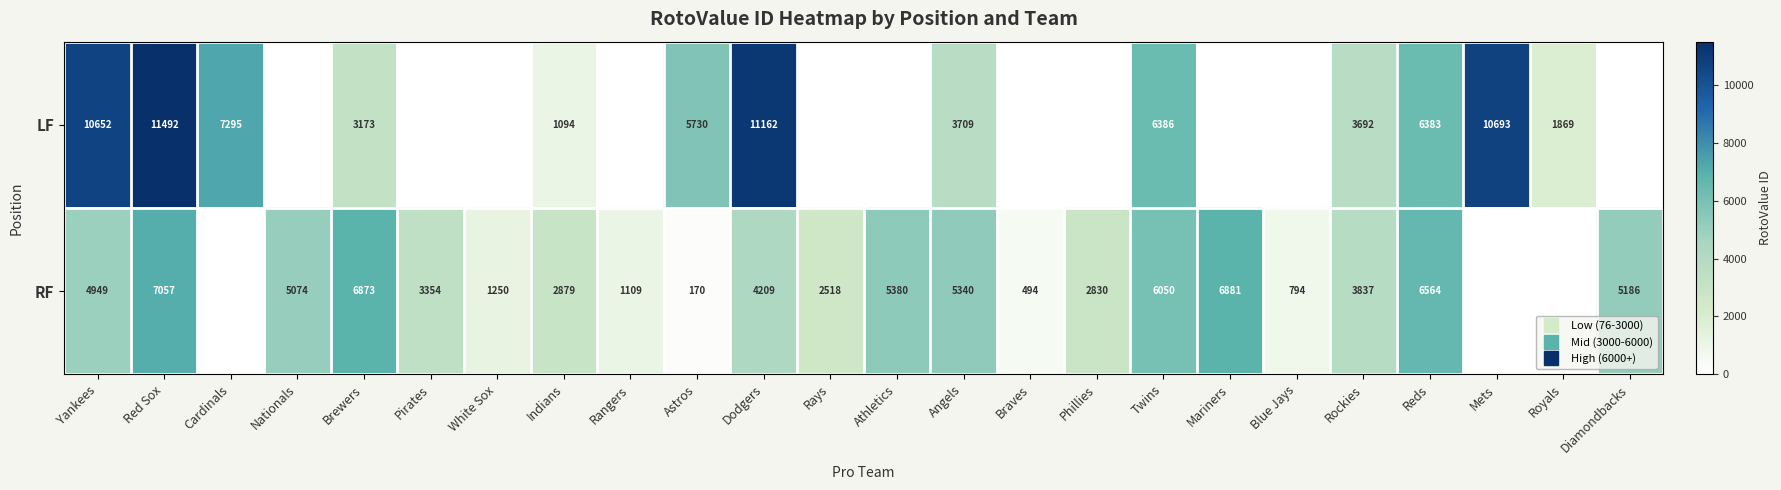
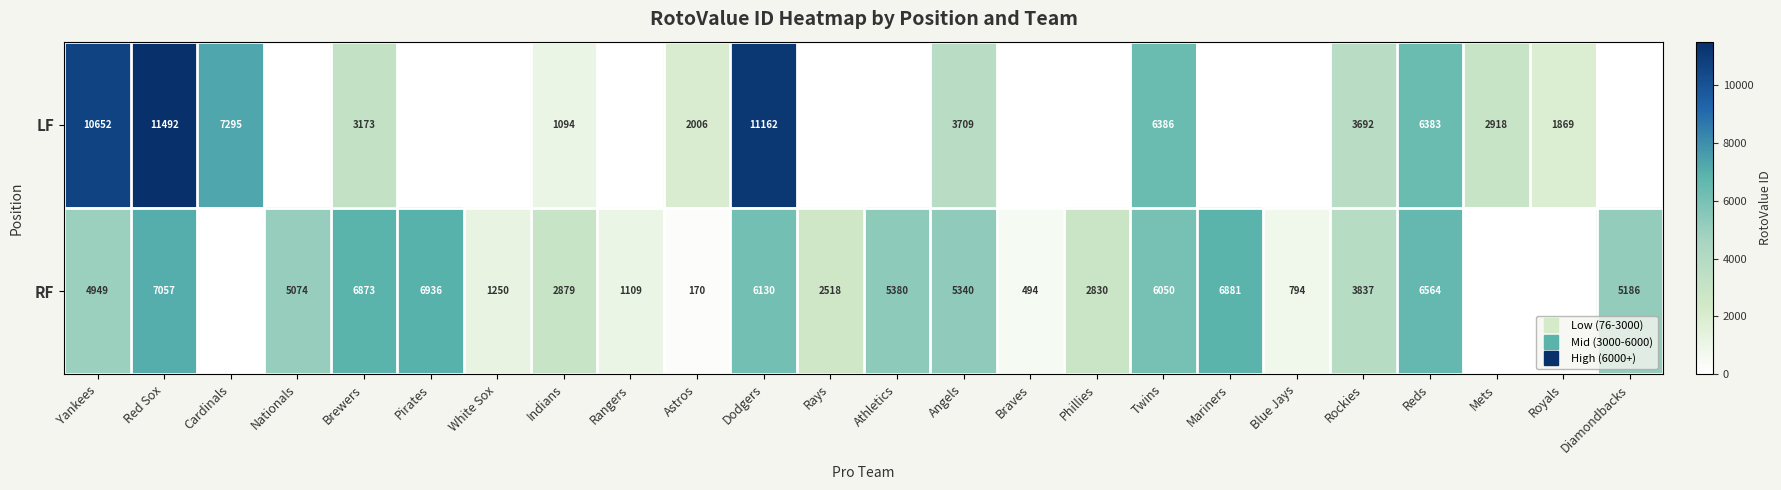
LF, Astros: 5730 -> 2006
LF, Mets: 10693 -> 2918
RF, Pirates: 3354 -> 6936
RF, Dodgers: 4209 -> 6130
